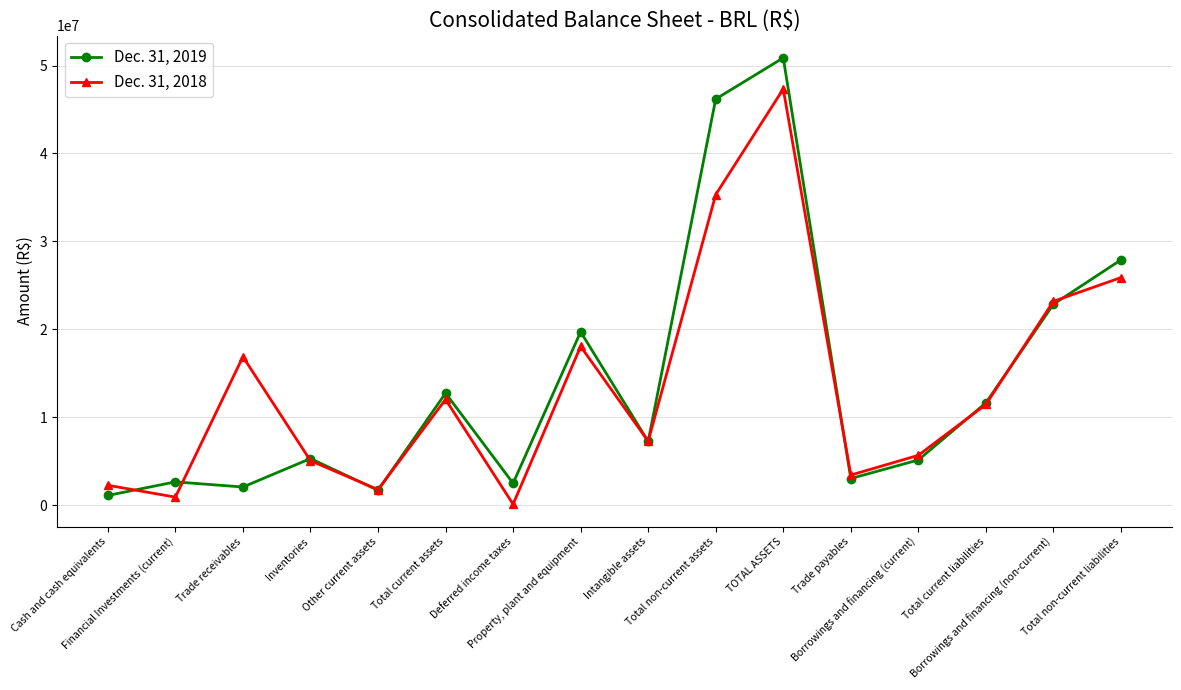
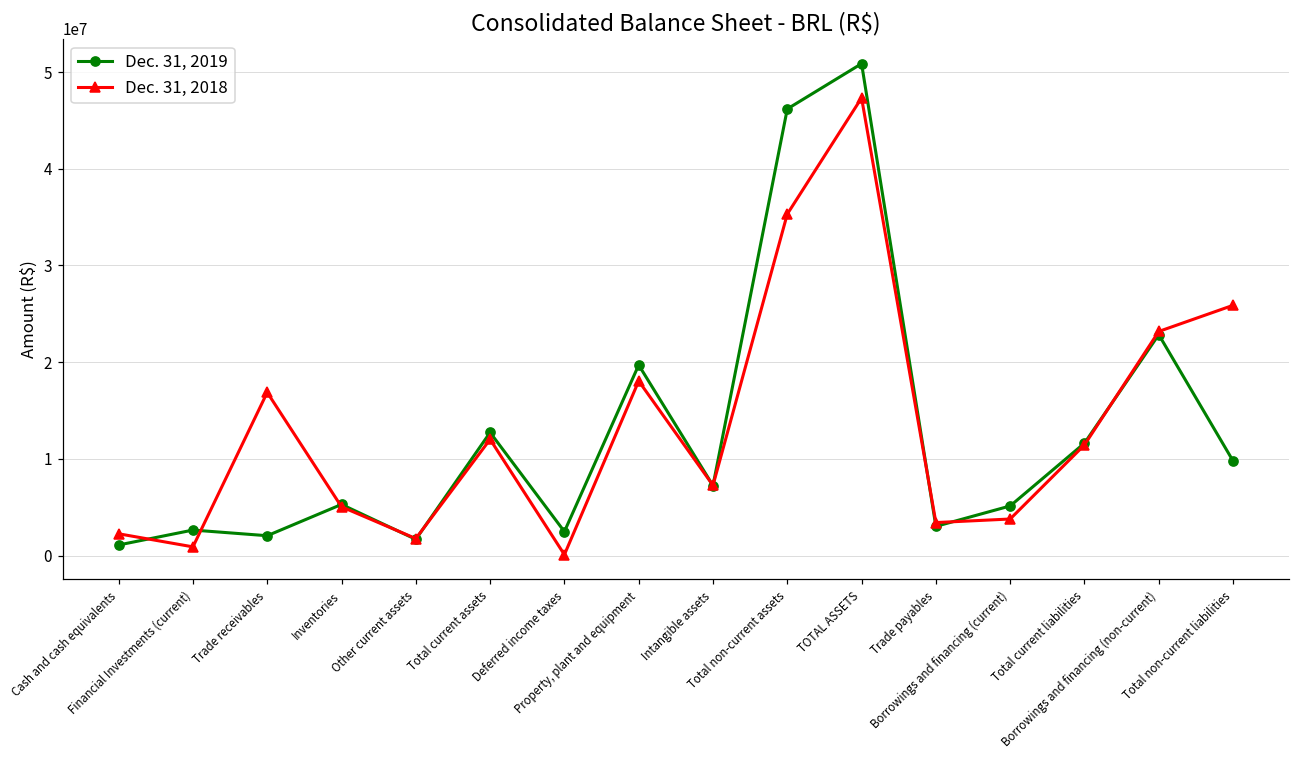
Dec. 31, 2018, Borrowings and financing (current): 6000000 -> 4000000
Dec. 31, 2019, Total non-current liabilities: 28000000 -> 10000000
